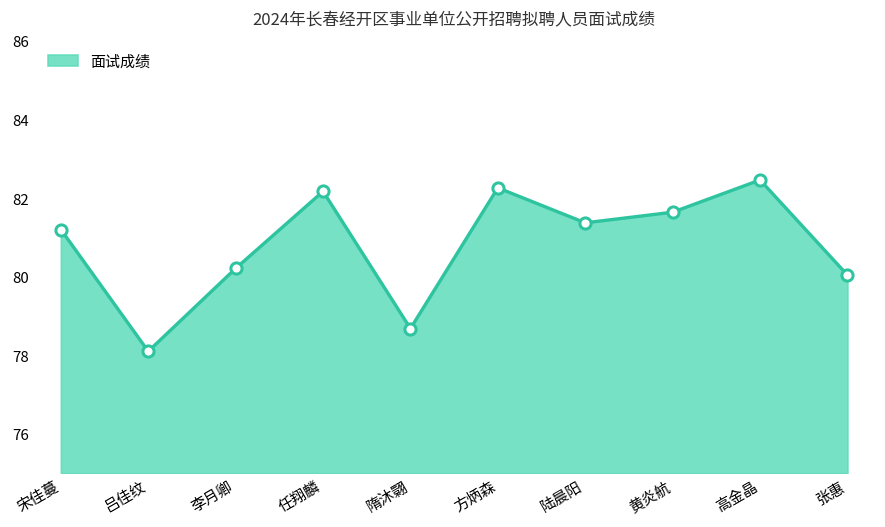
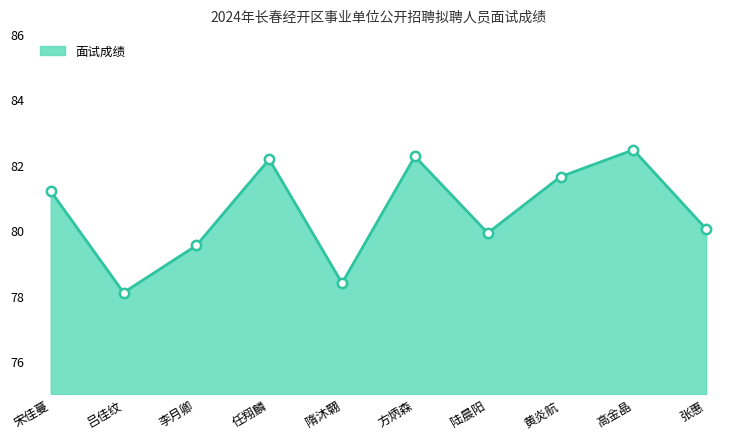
李月卿: 80.2 -> 79.5
隋沐翾: 78.7 -> 78.4
陆晨阳: 81.4 -> 79.9
